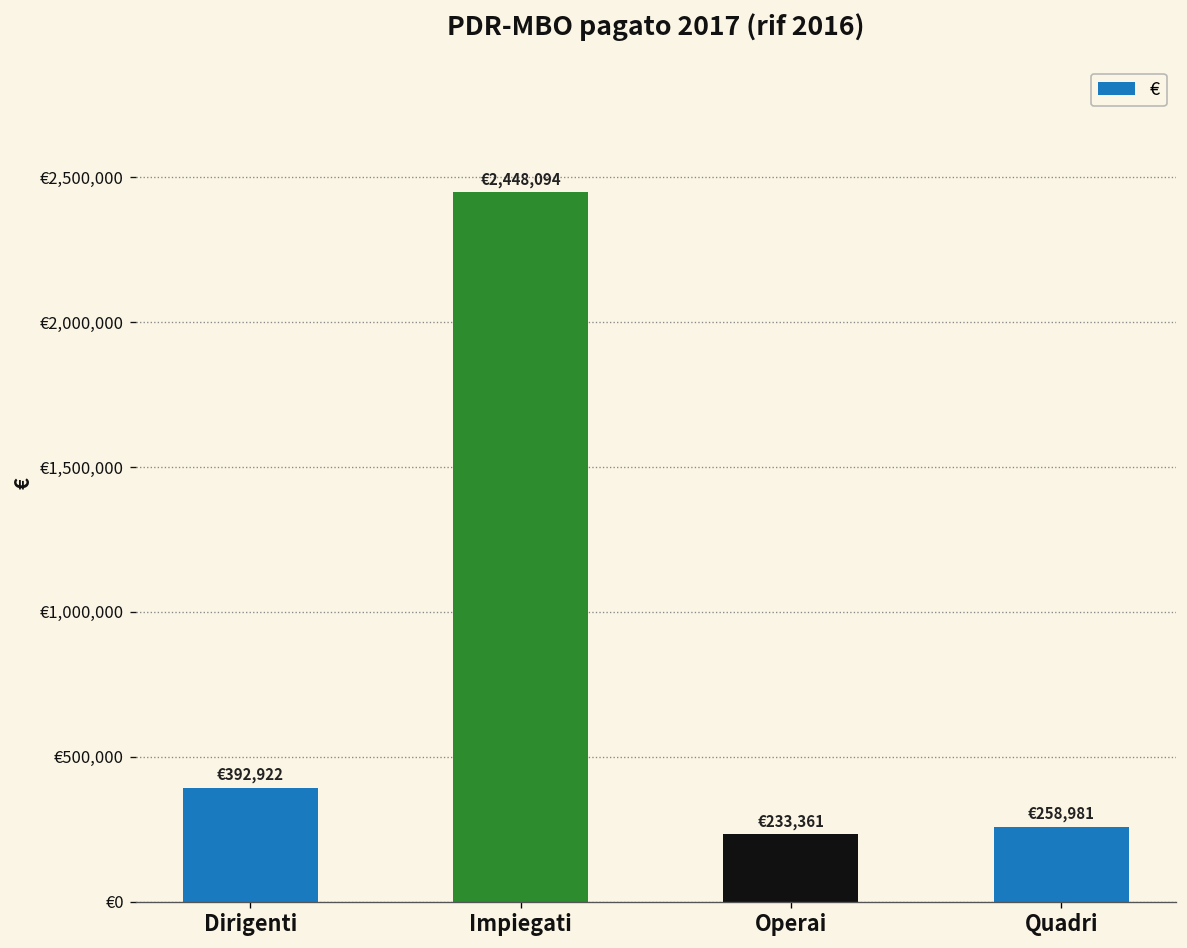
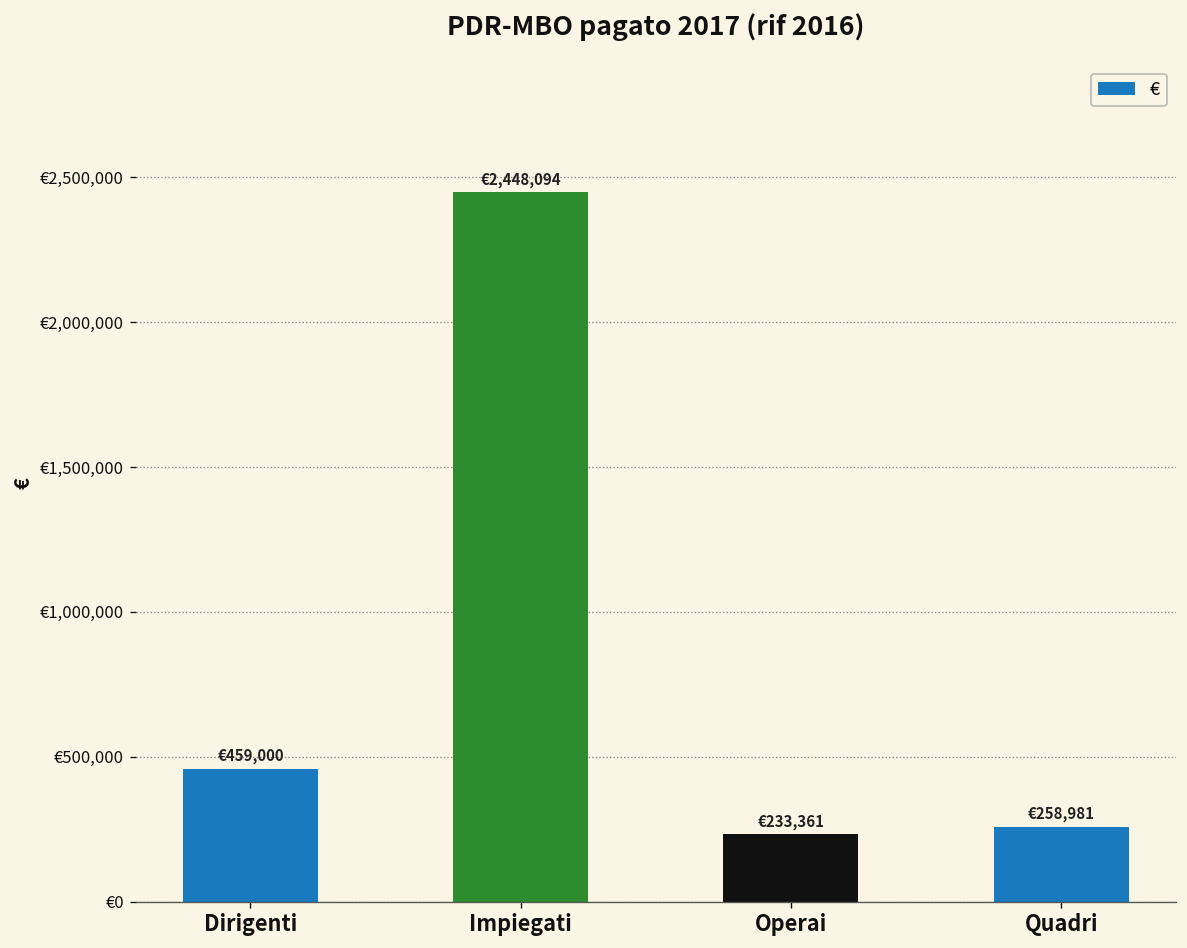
Dirigenti: €392,922 -> €459,000
